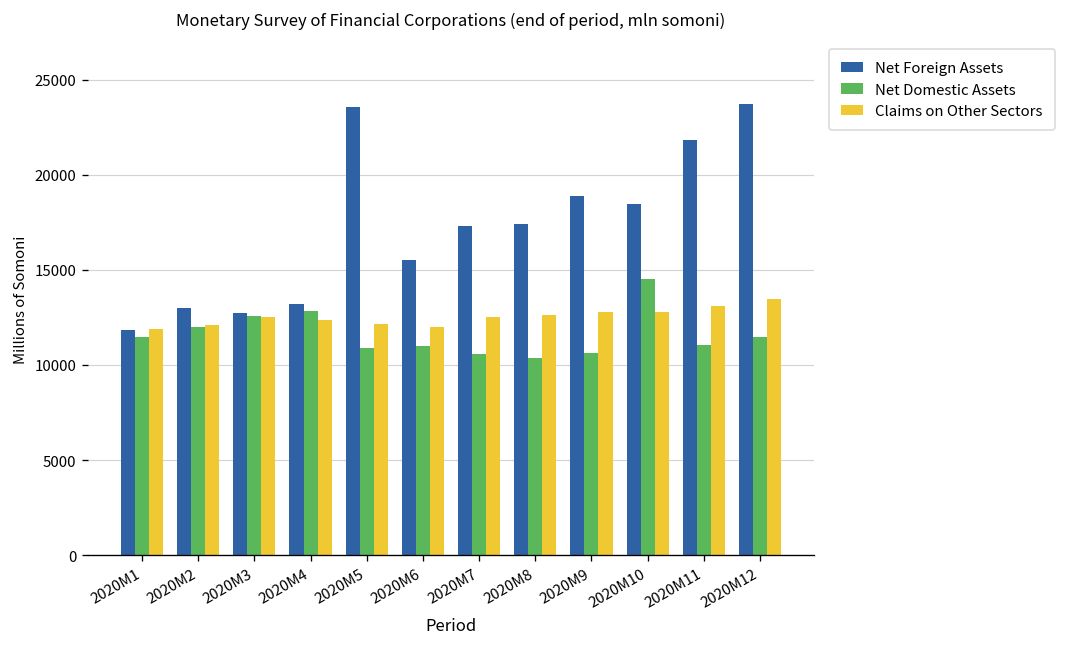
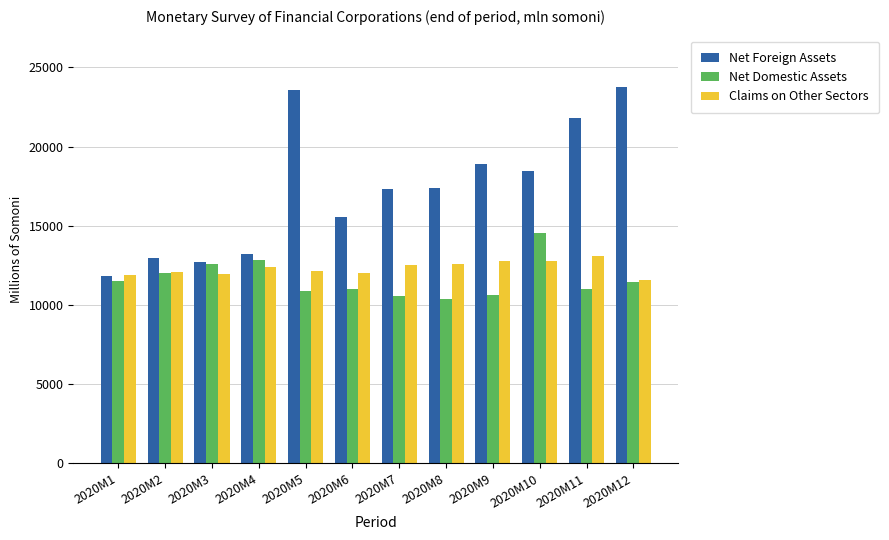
Claims on Other Sectors, 2020M3: 12500 -> 12000
Claims on Other Sectors, 2020M12: 13500 -> 11600
